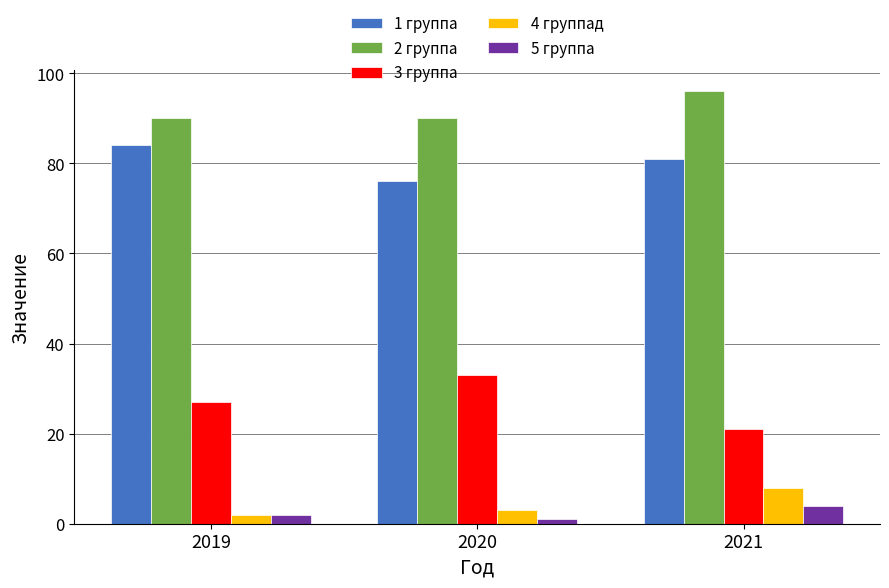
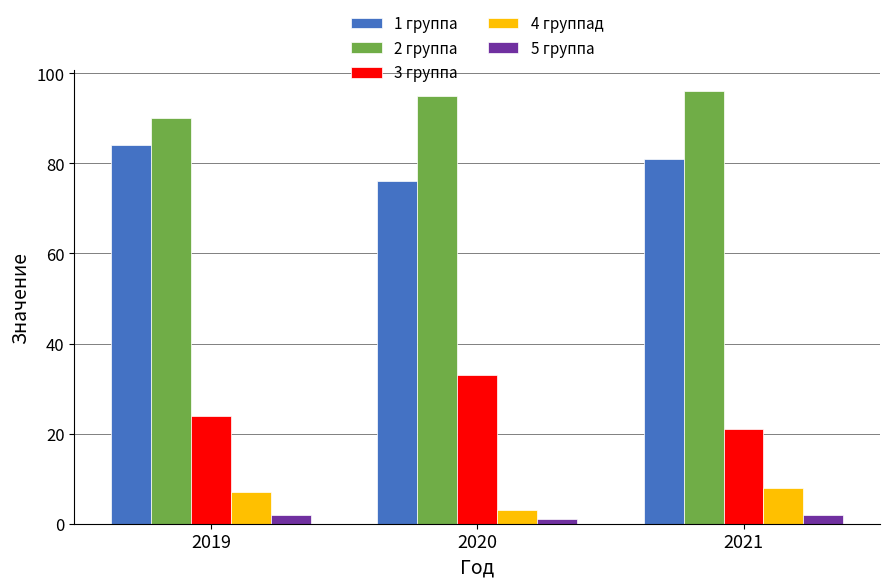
3 группа, 2019: 27 -> 24
4 группад, 2019: 2 -> 7
2 группа, 2020: 90 -> 95
5 группа, 2021: 4 -> 2
